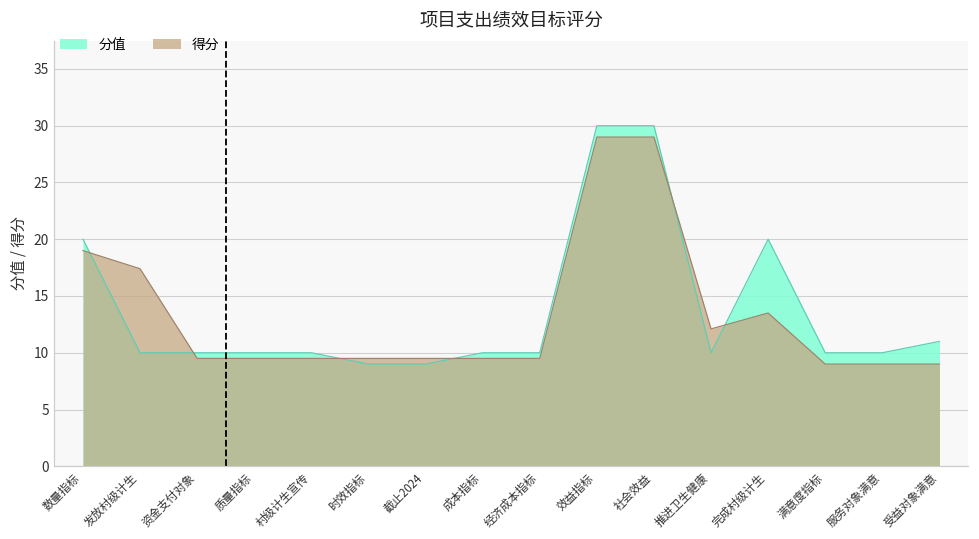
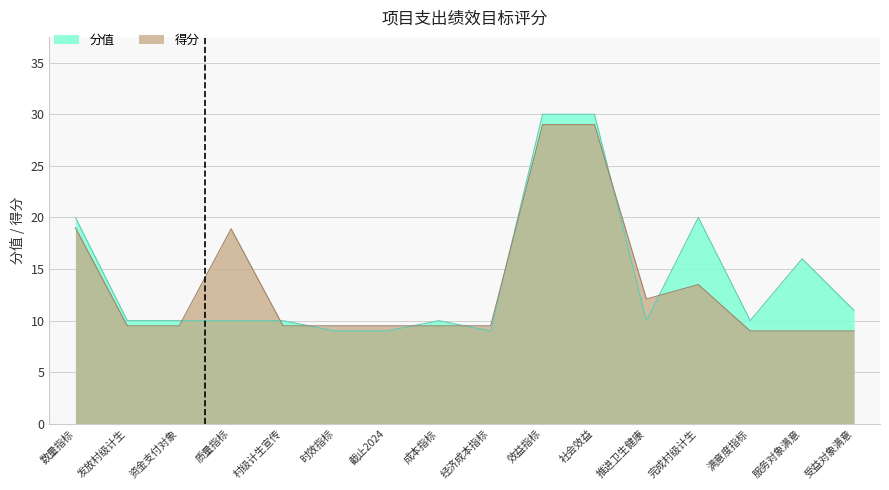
得分, 发放村级计生: 17.4 -> 9.5
得分, 质量指标: 9.5 -> 18.9
分值, 经济成本指标: 10 -> 9
分值, 服务对象满意: 10 -> 16
